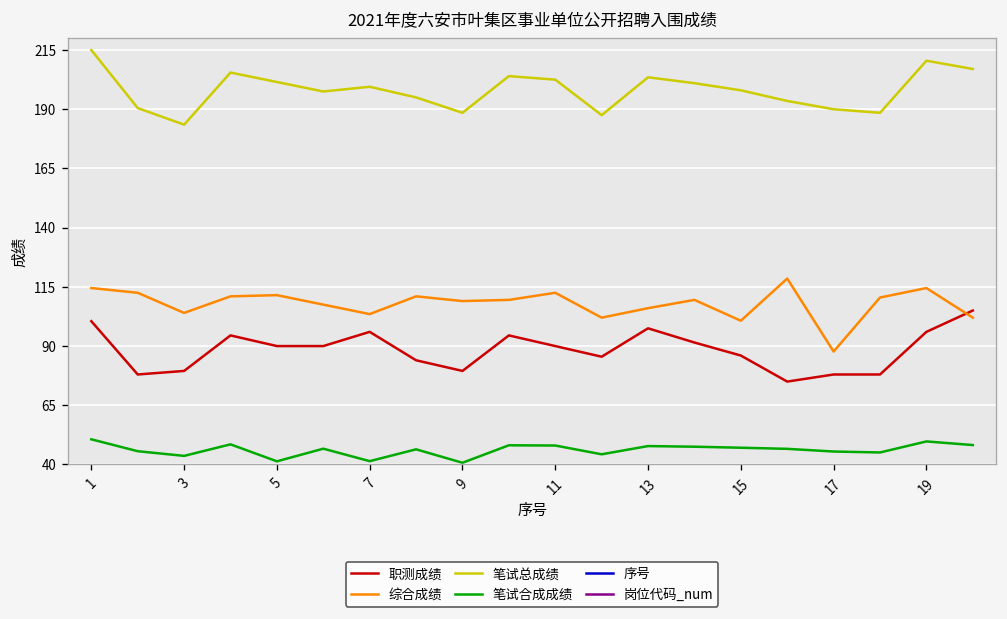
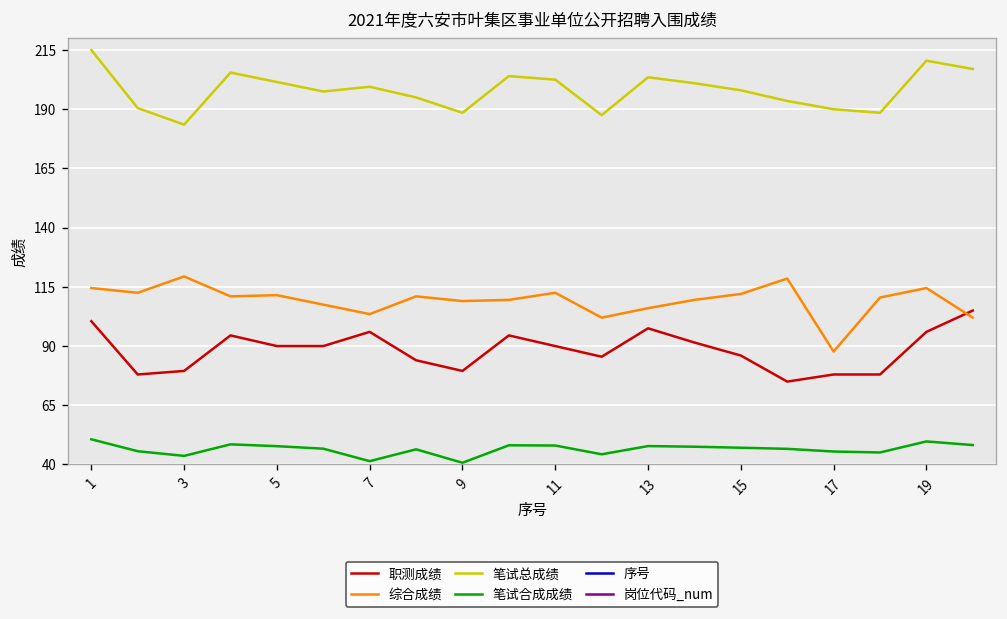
综合成绩, 3: 104 -> 119
笔试合成成绩, 5: 41 -> 48
综合成绩, 15: 101 -> 112
